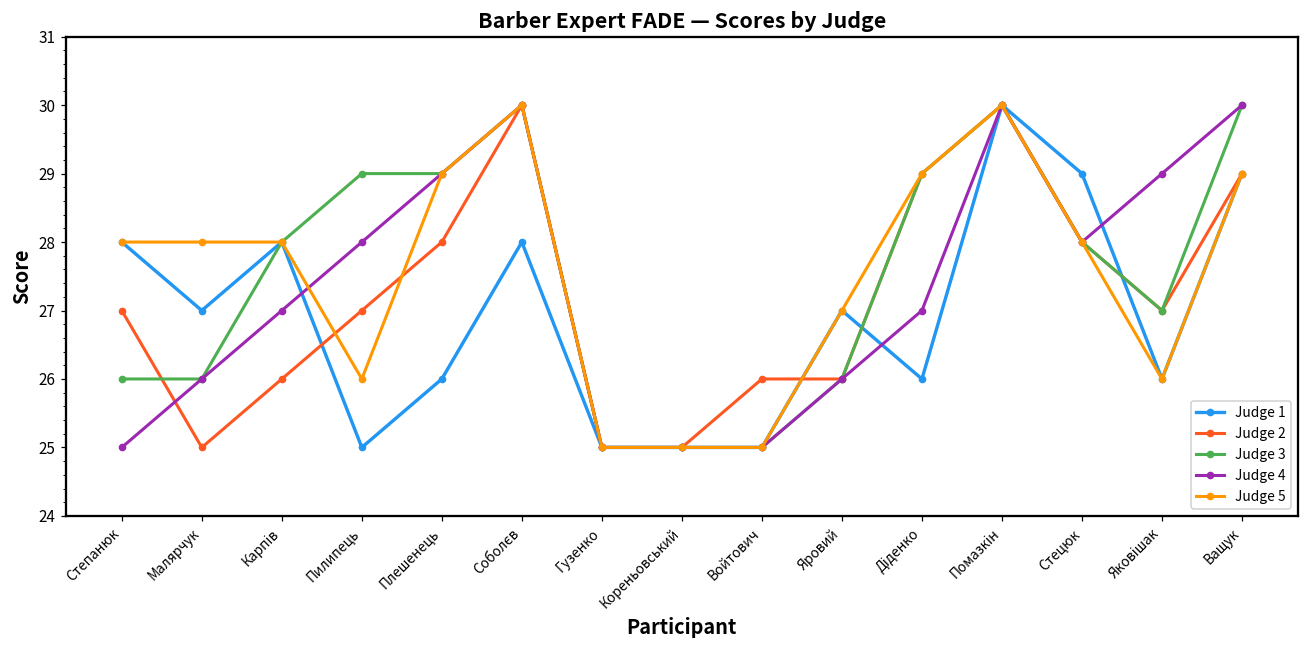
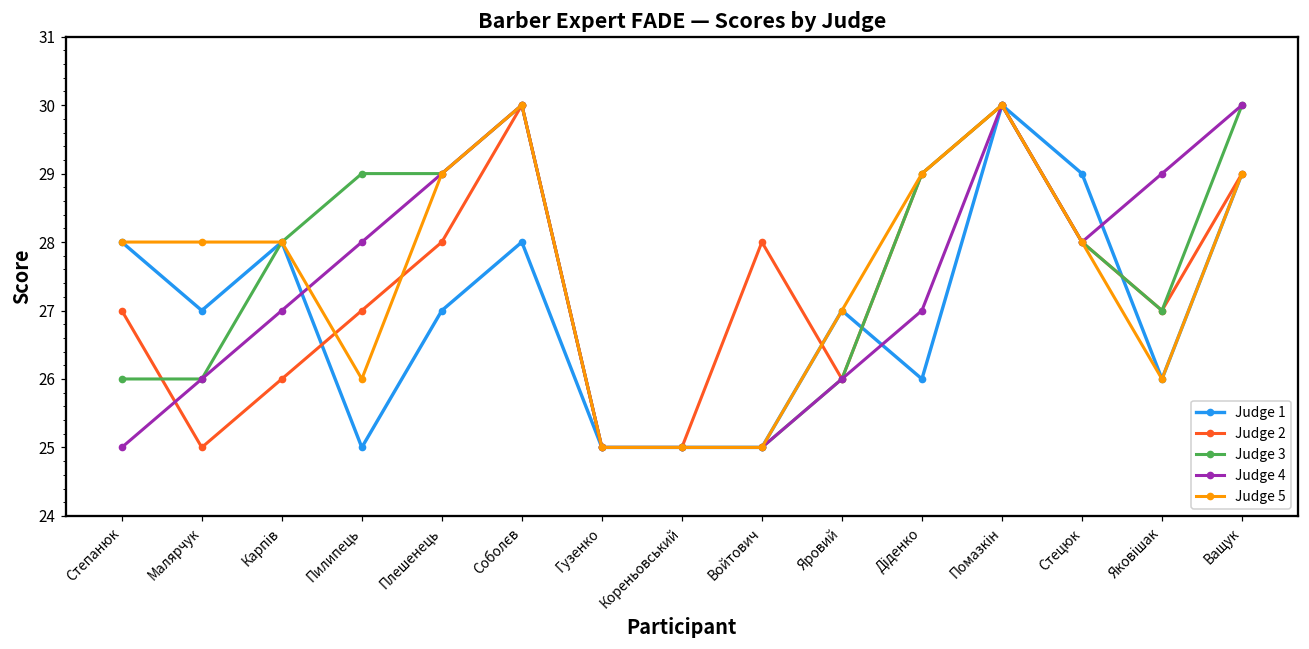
Judge 1, Плешенець: 26 -> 27
Judge 2, Войтович: 26 -> 28
